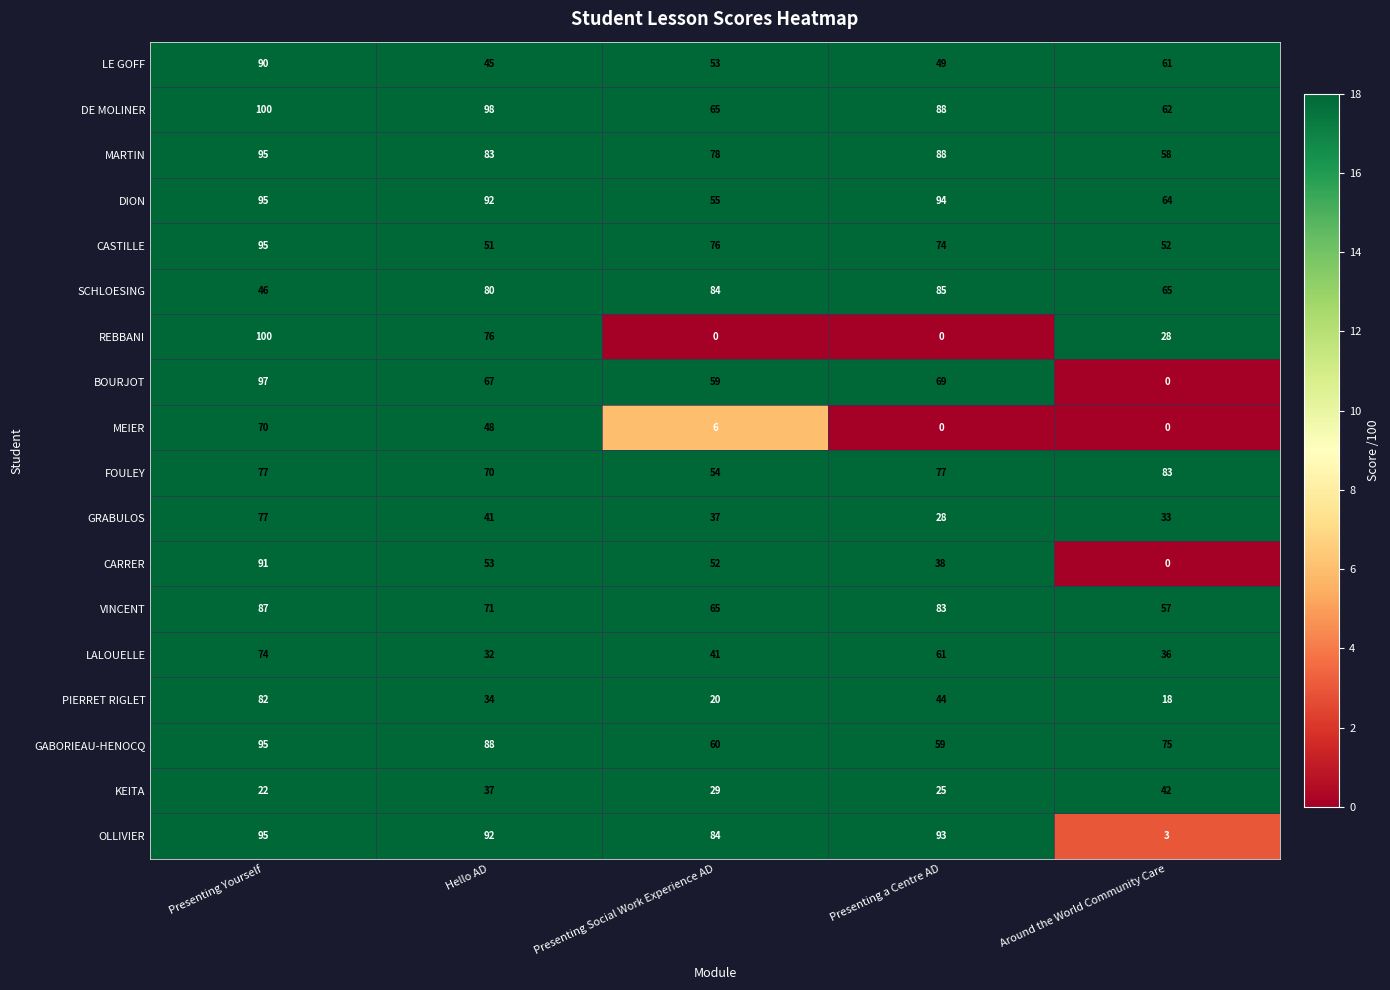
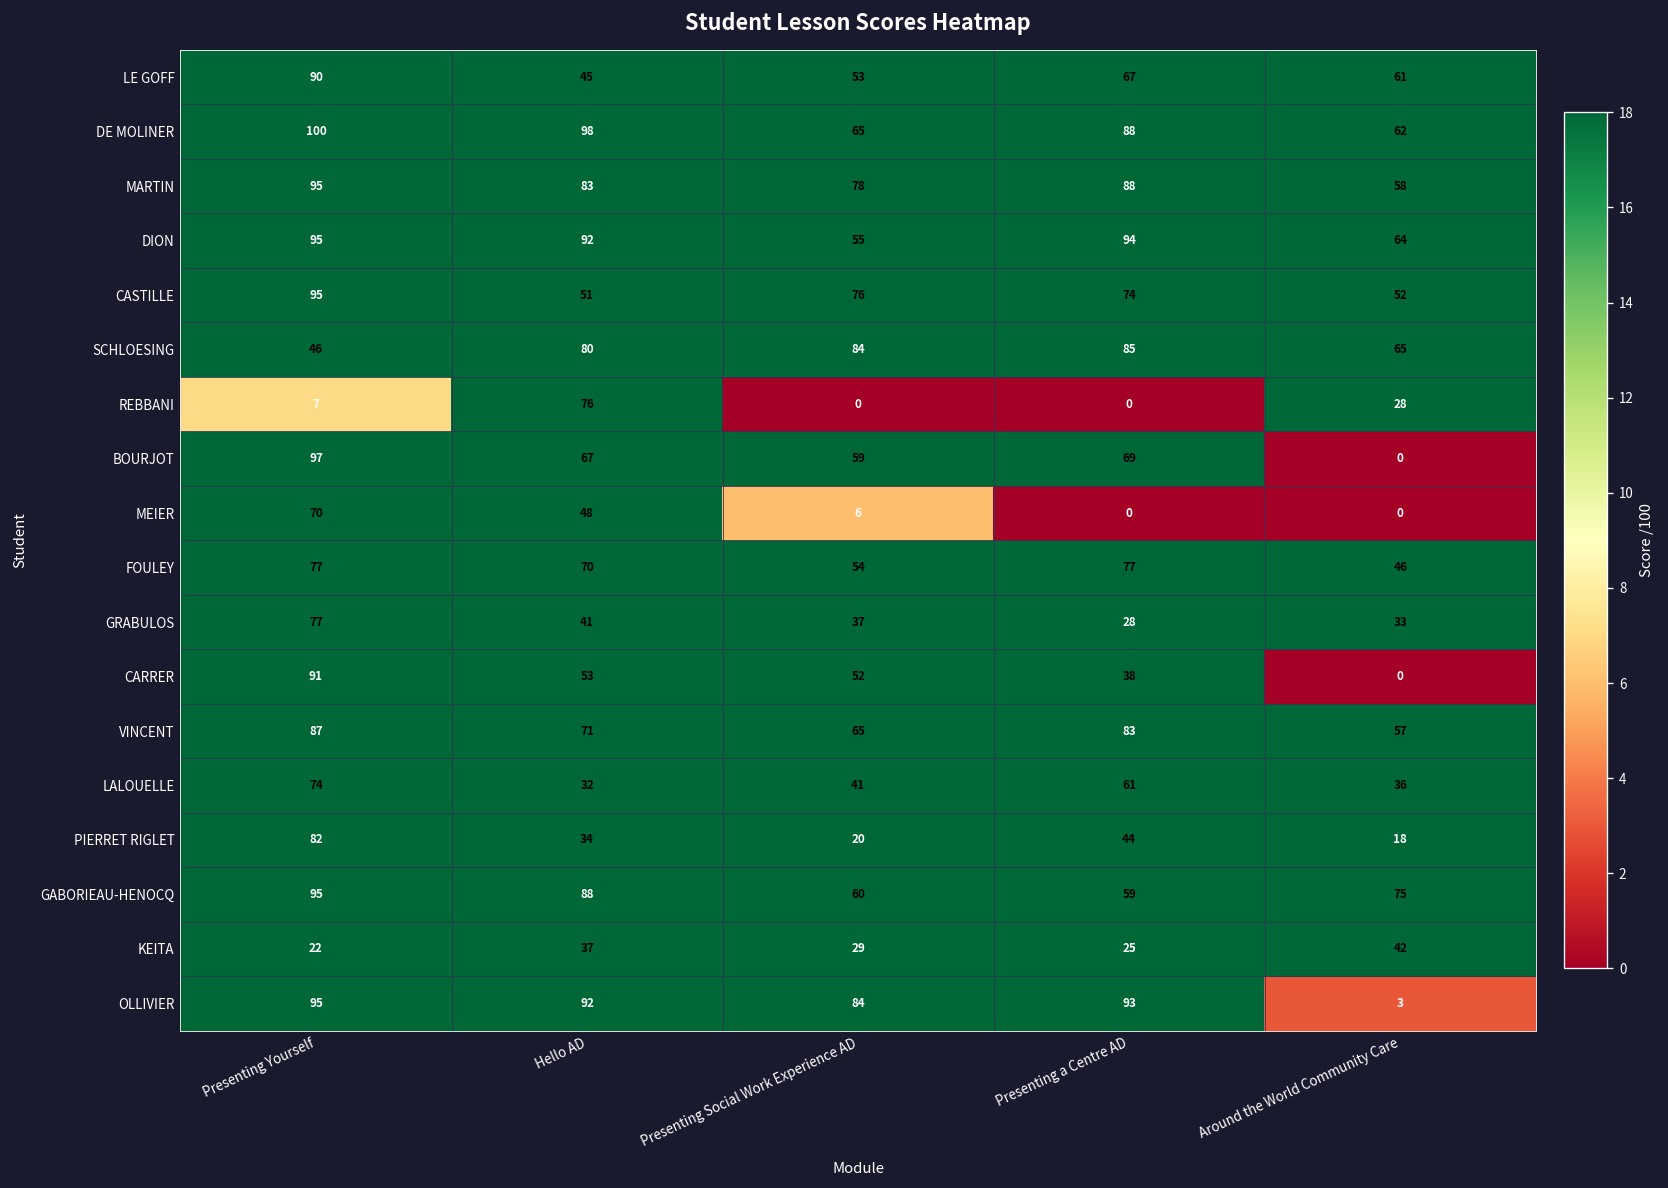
LE GOFF, Presenting a Centre AD: 49 -> 67
REBBANI, Presenting Yourself: 100 -> 7
FOULEY, Around the World Community Care: 83 -> 46
